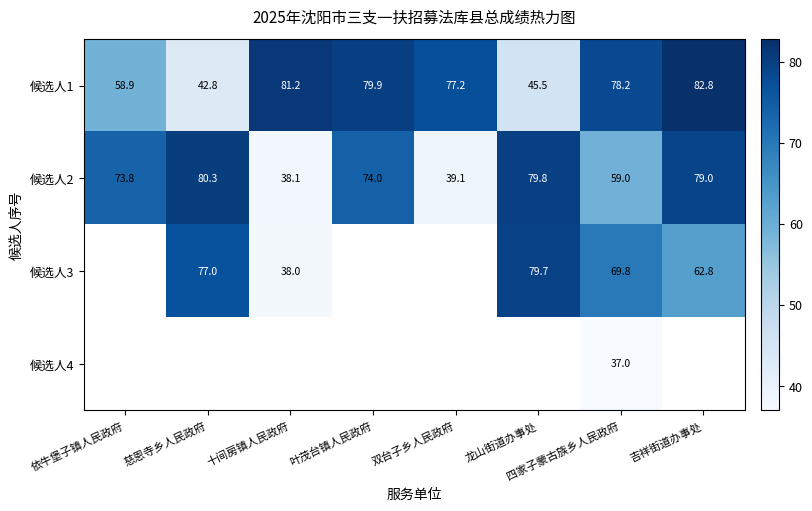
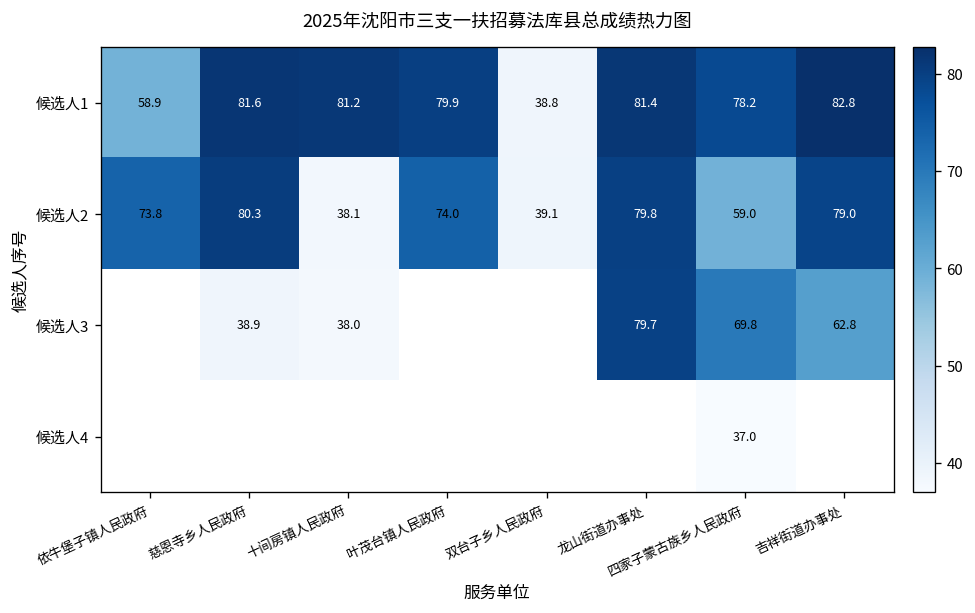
候选人1, 慈恩寺乡人民政府: 42.8 -> 81.6
候选人1, 双台子乡人民政府: 77.2 -> 38.8
候选人1, 龙山街道办事处: 45.5 -> 81.4
候选人3, 慈恩寺乡人民政府: 77.0 -> 38.9
